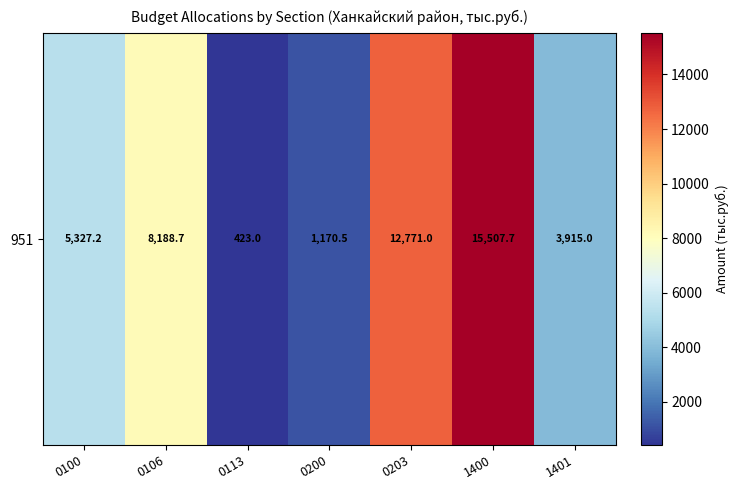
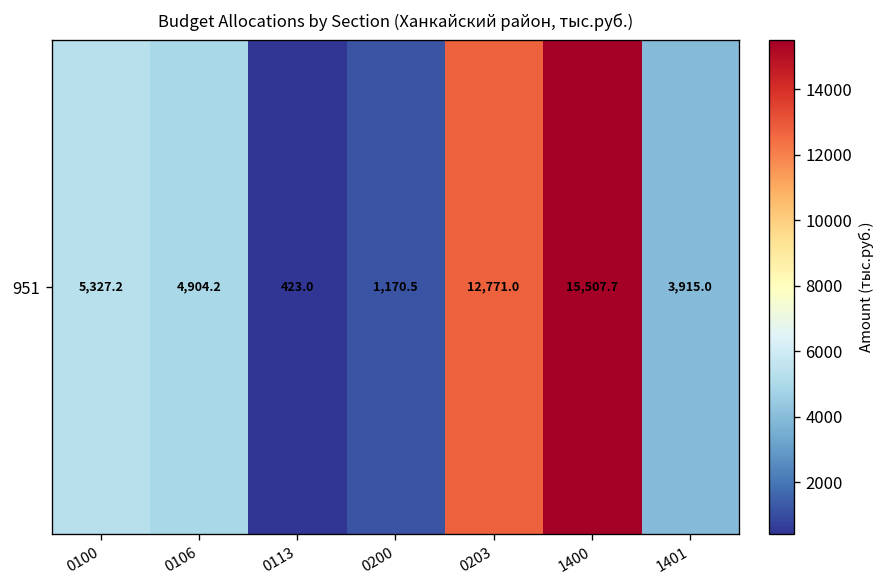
951, 0106: 8,188.7 -> 4,904.2
